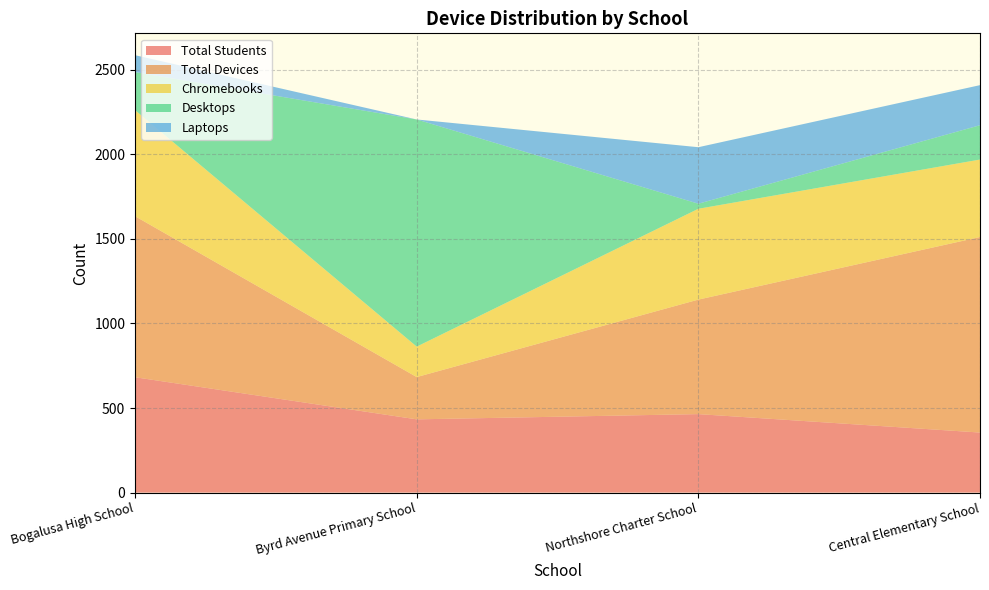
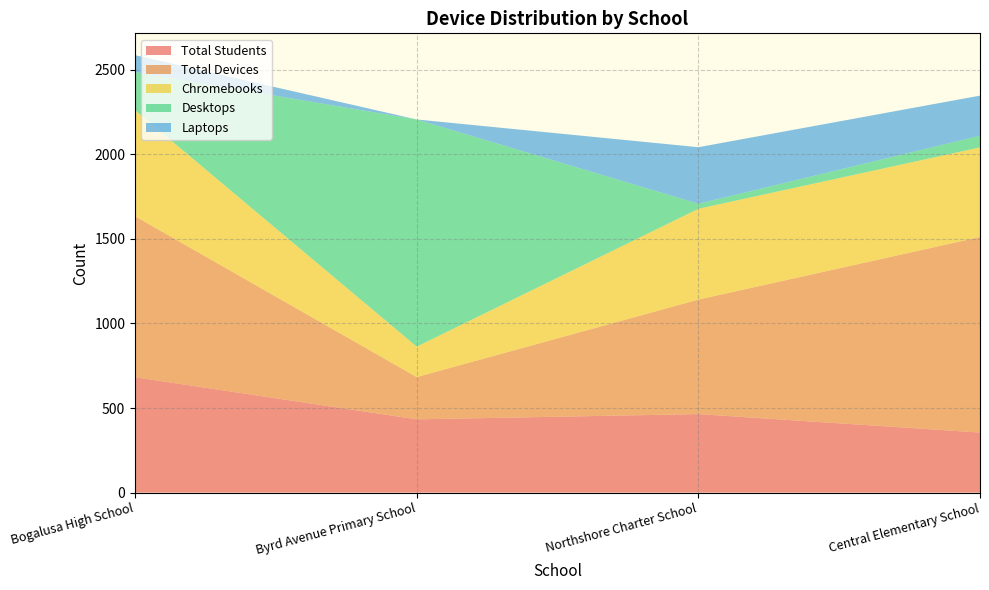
Chromebooks, Central Elementary School: 460 -> 530
Desktops, Central Elementary School: 200 -> 70
